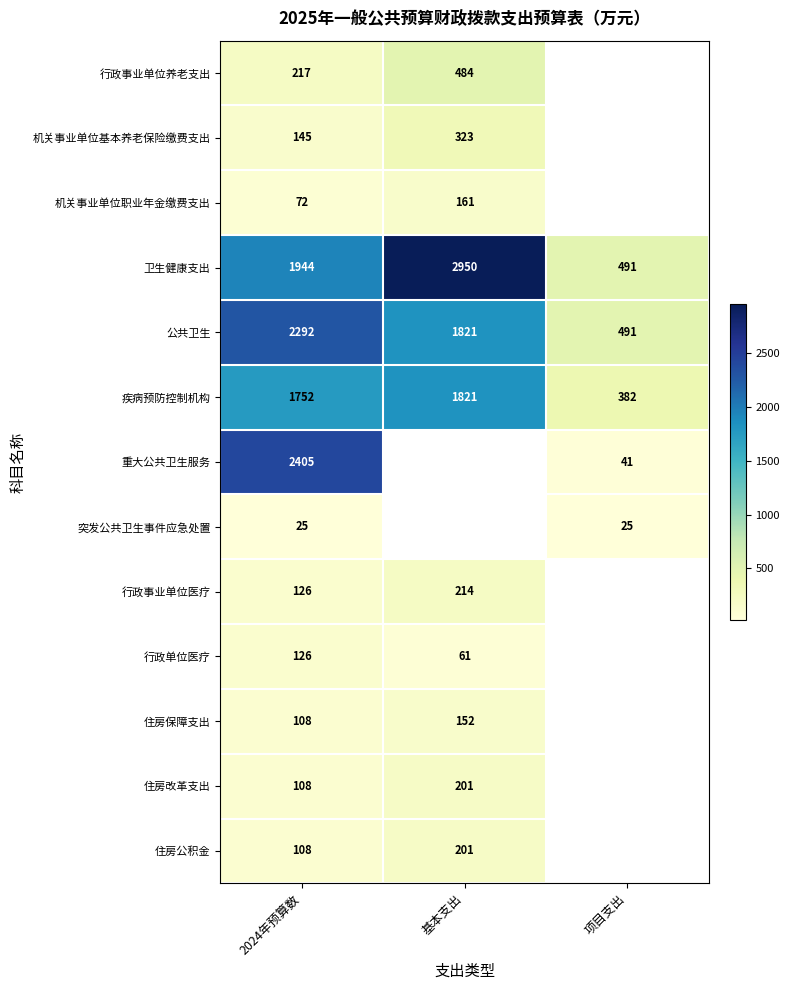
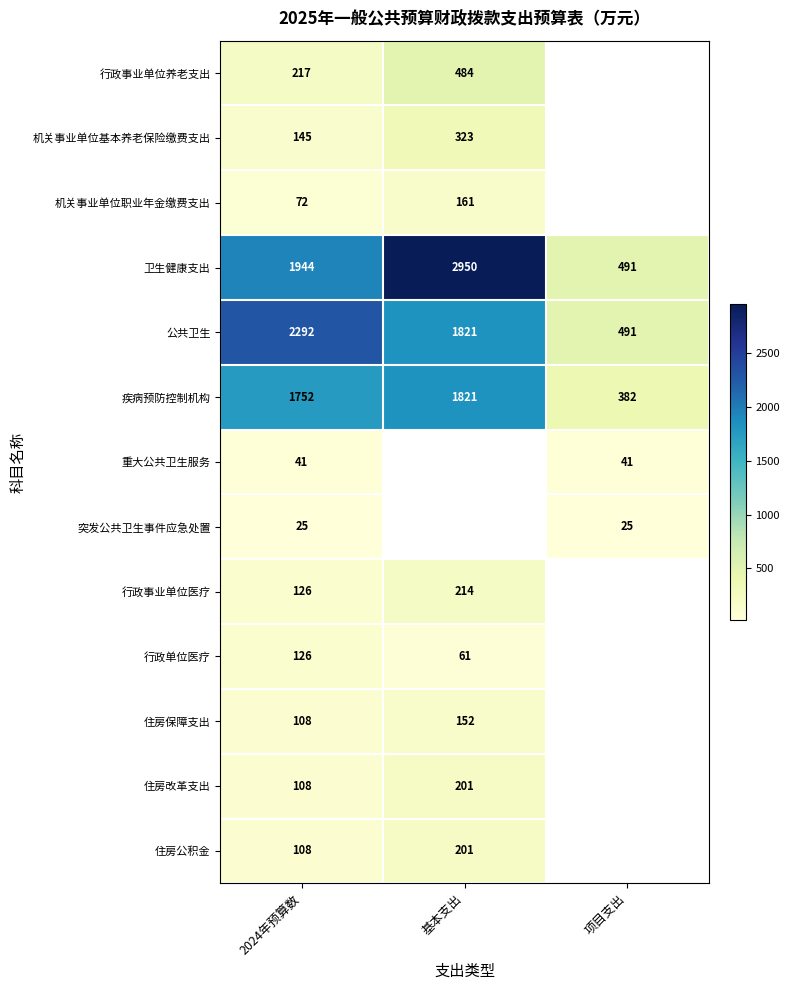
重大公共卫生服务, 2024年预算数: 2405 -> 41
